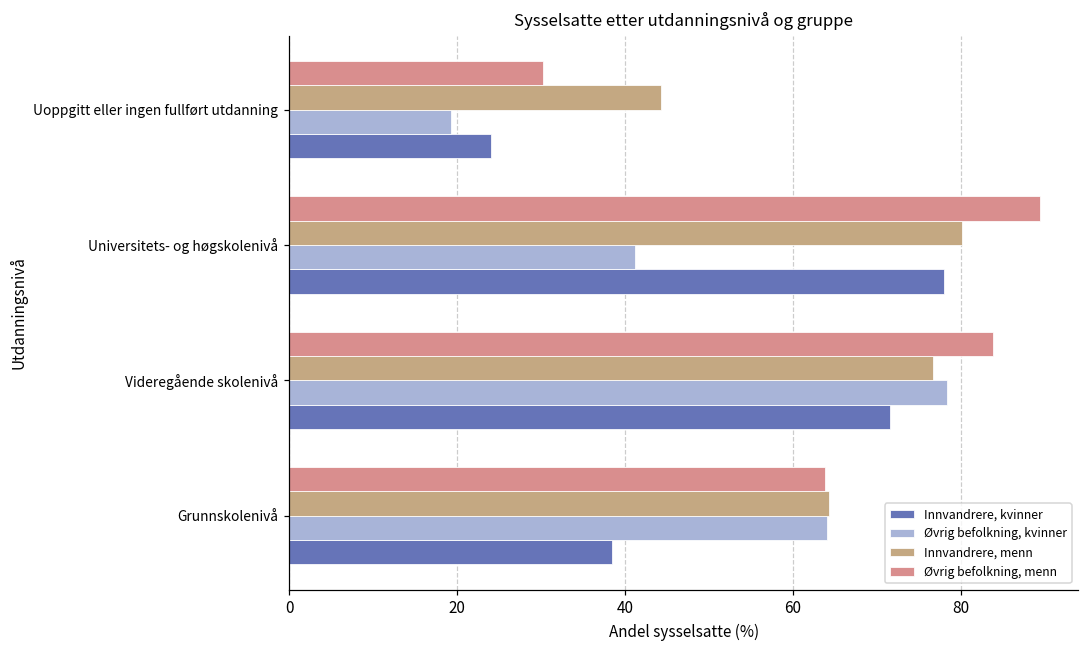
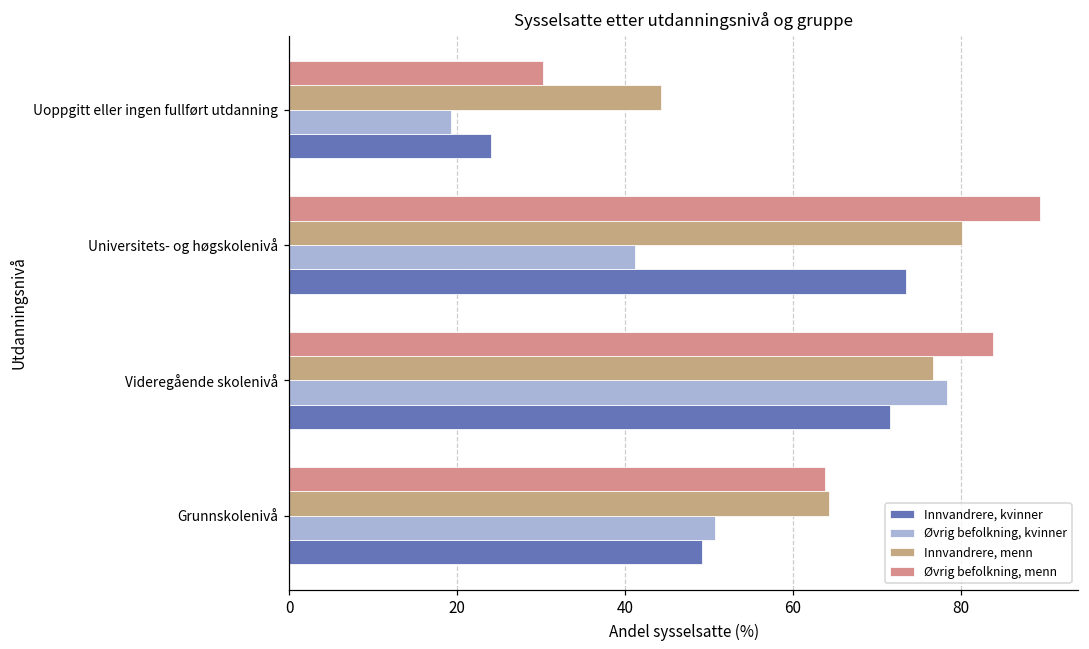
Innvandrere, kvinner, Universitets- og høgskolenivå: 78 -> 74
Øvrig befolkning, kvinner, Grunnskolenivå: 64 -> 51
Innvandrere, kvinner, Grunnskolenivå: 39 -> 49
